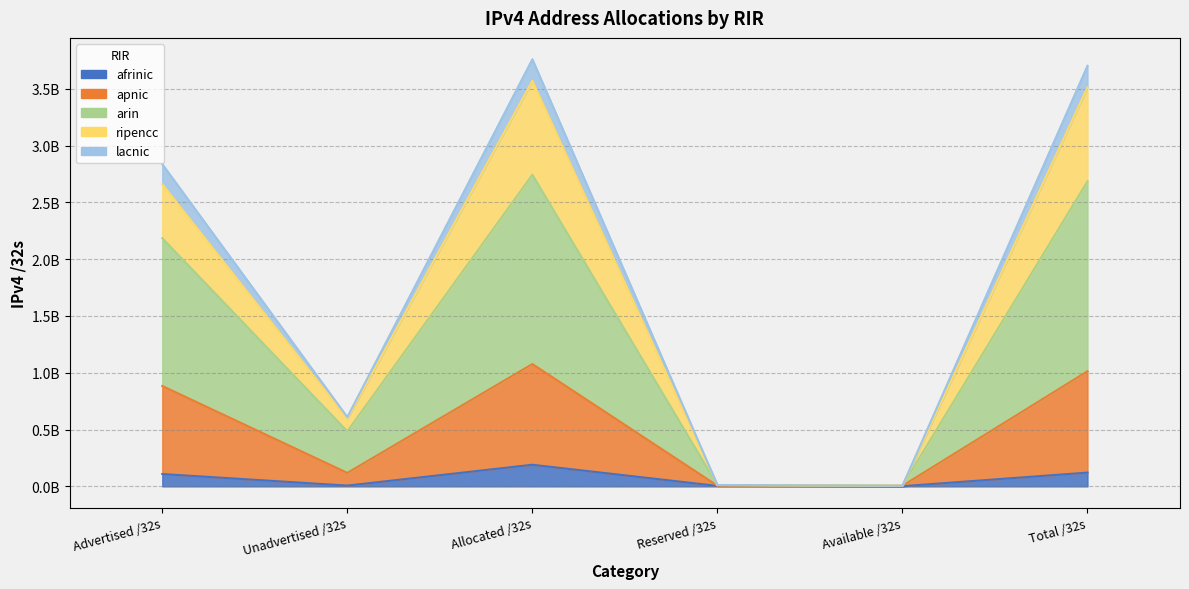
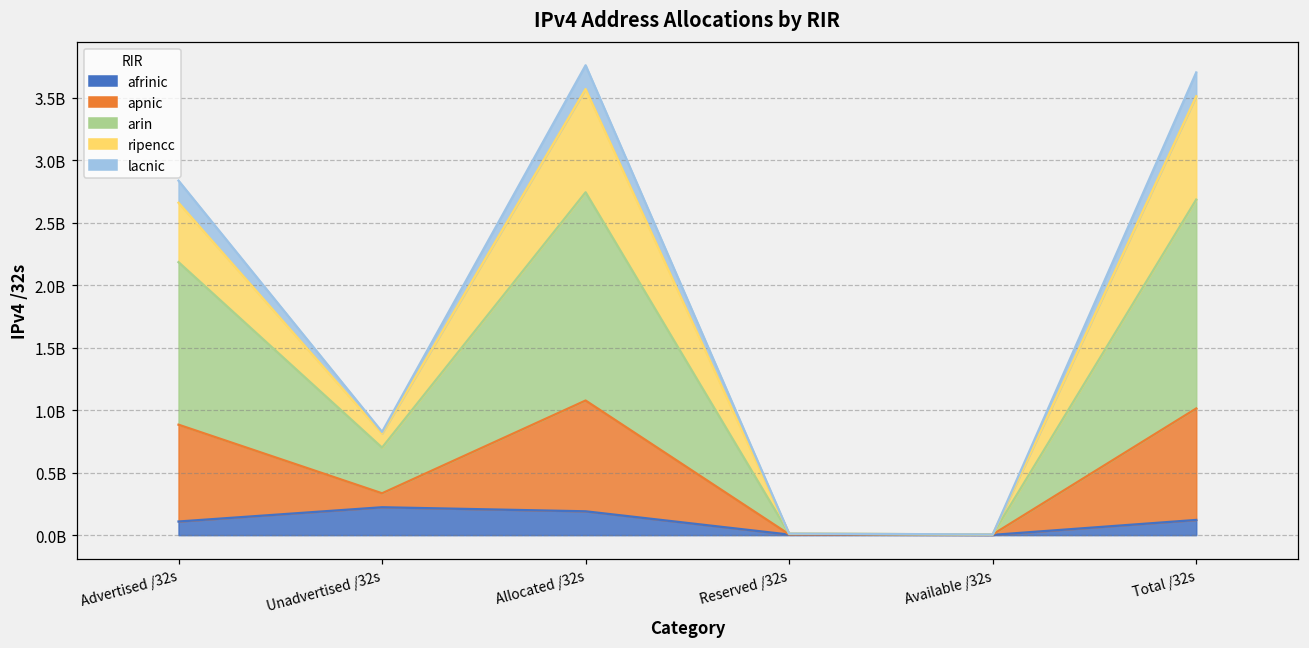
afrinic, Unadvertised /32s: 10000000 -> 220000000
